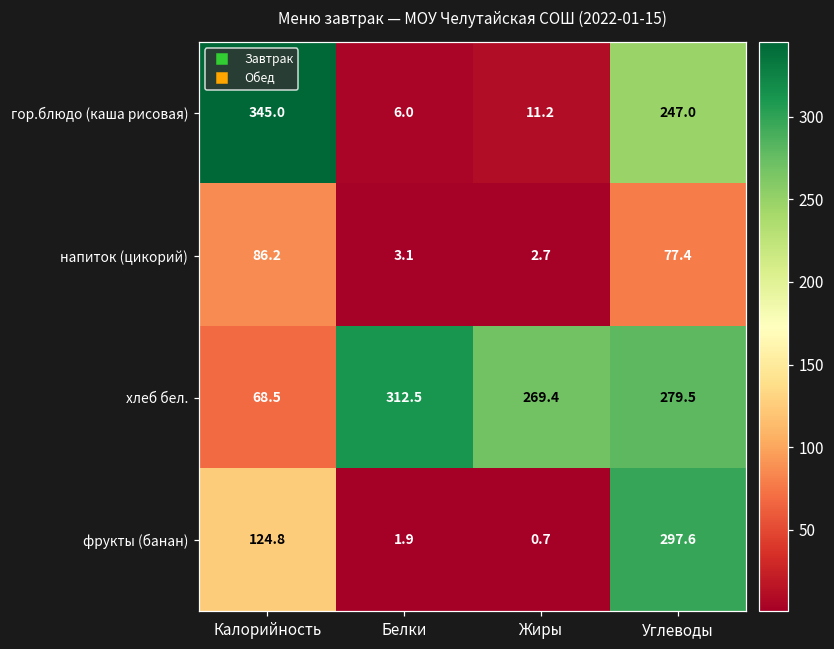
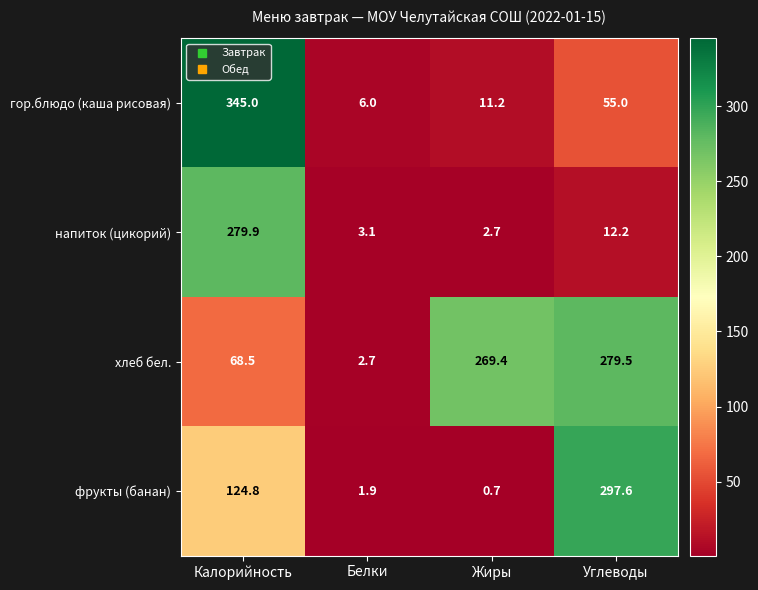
гор.блюдо (каша рисовая), Углеводы: 247.0 -> 55.0
напиток (цикорий), Калорийность: 86.2 -> 279.9
напиток (цикорий), Углеводы: 77.4 -> 12.2
хлеб бел., Белки: 312.5 -> 2.7
